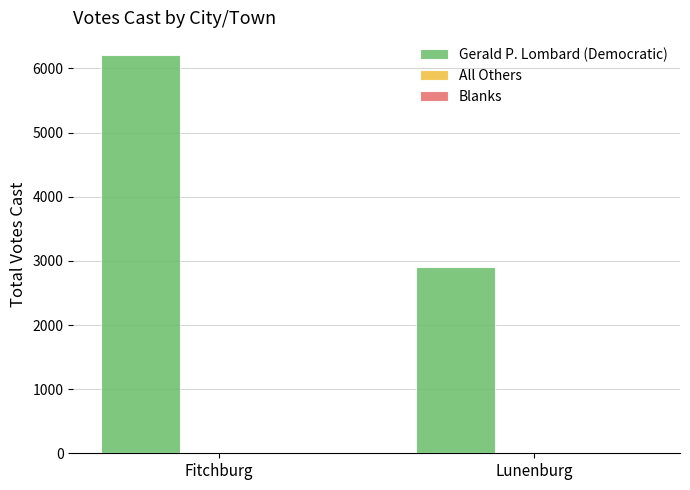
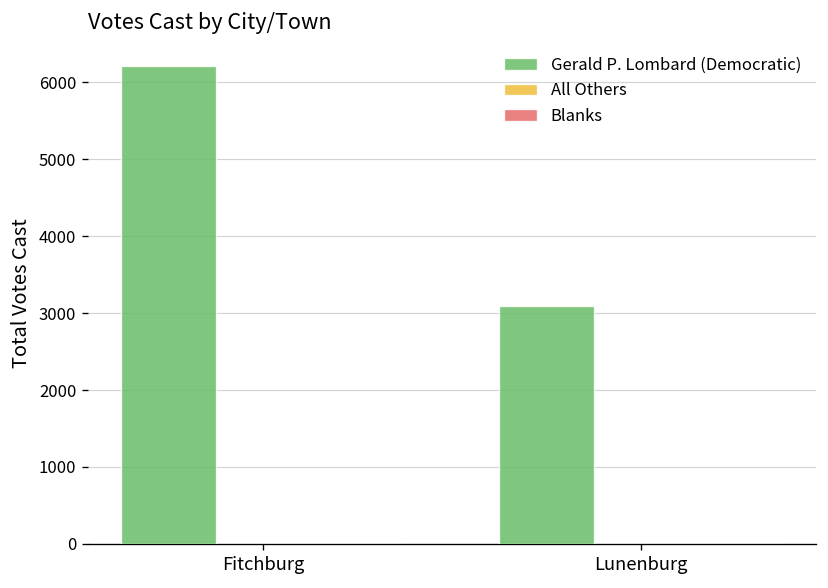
Gerald P. Lombard (Democratic), Lunenburg: 2900 -> 3100
